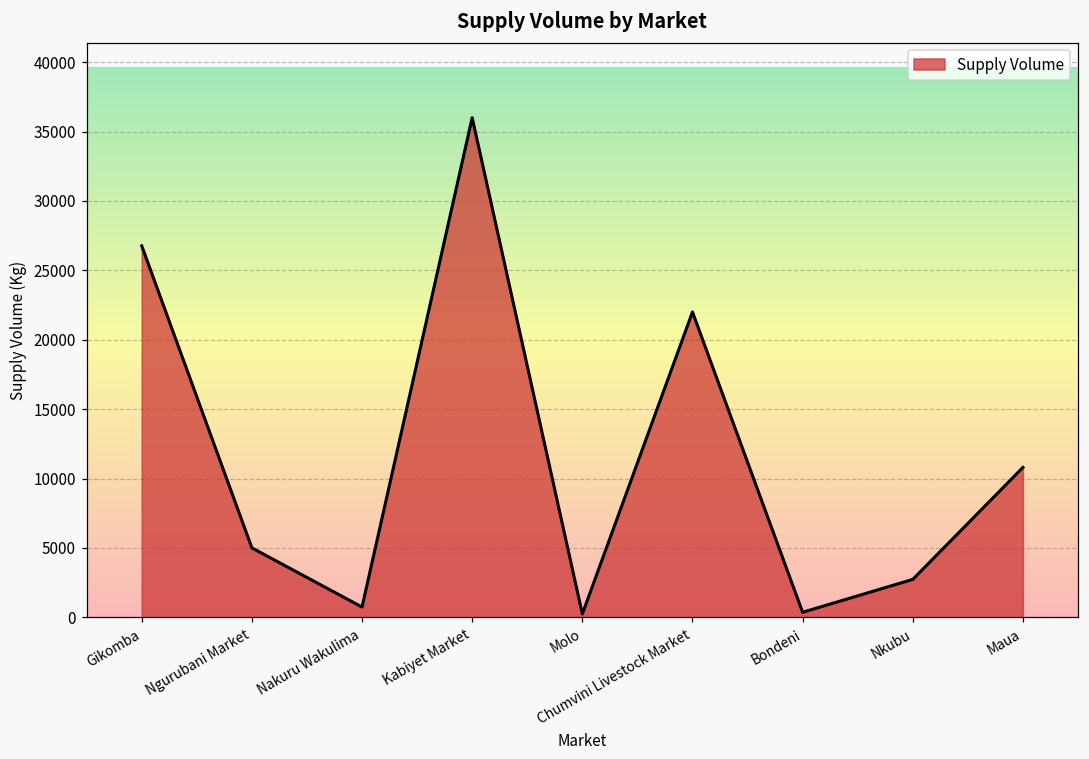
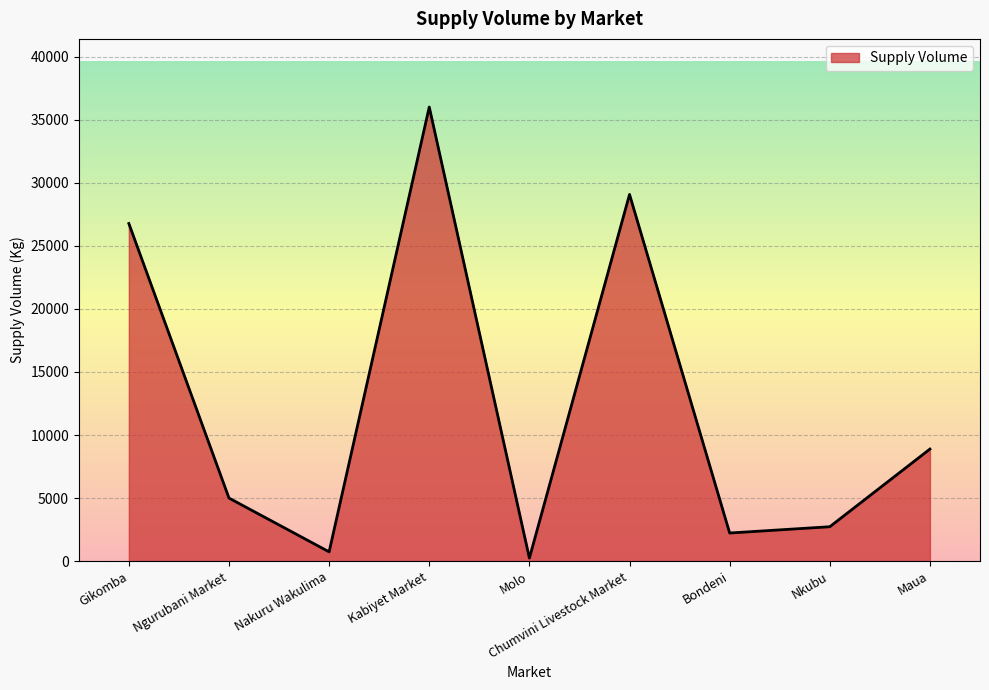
Chumvini Livestock Market: 22000 -> 29100
Bondeni: 400 -> 2200
Maua: 10800 -> 8900
